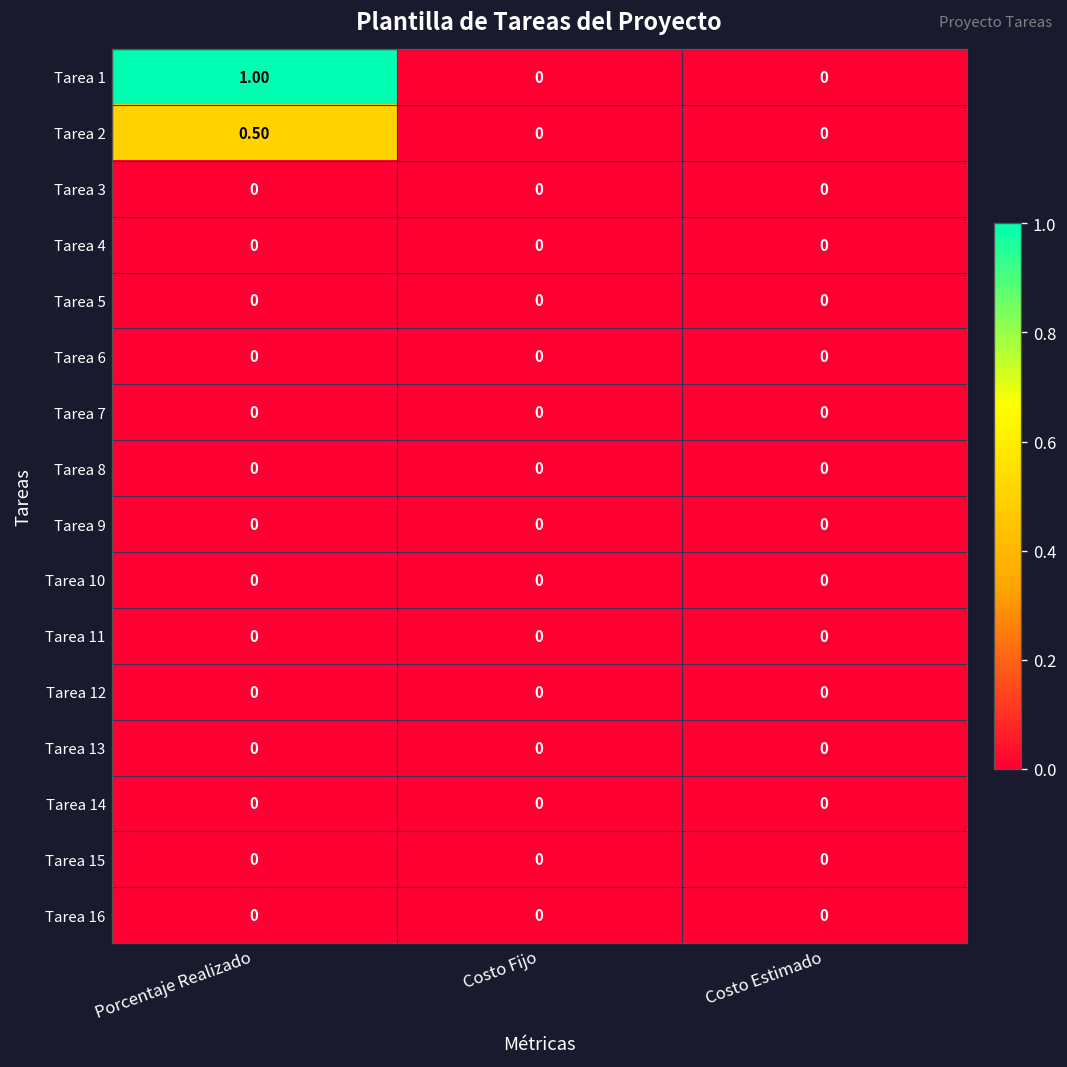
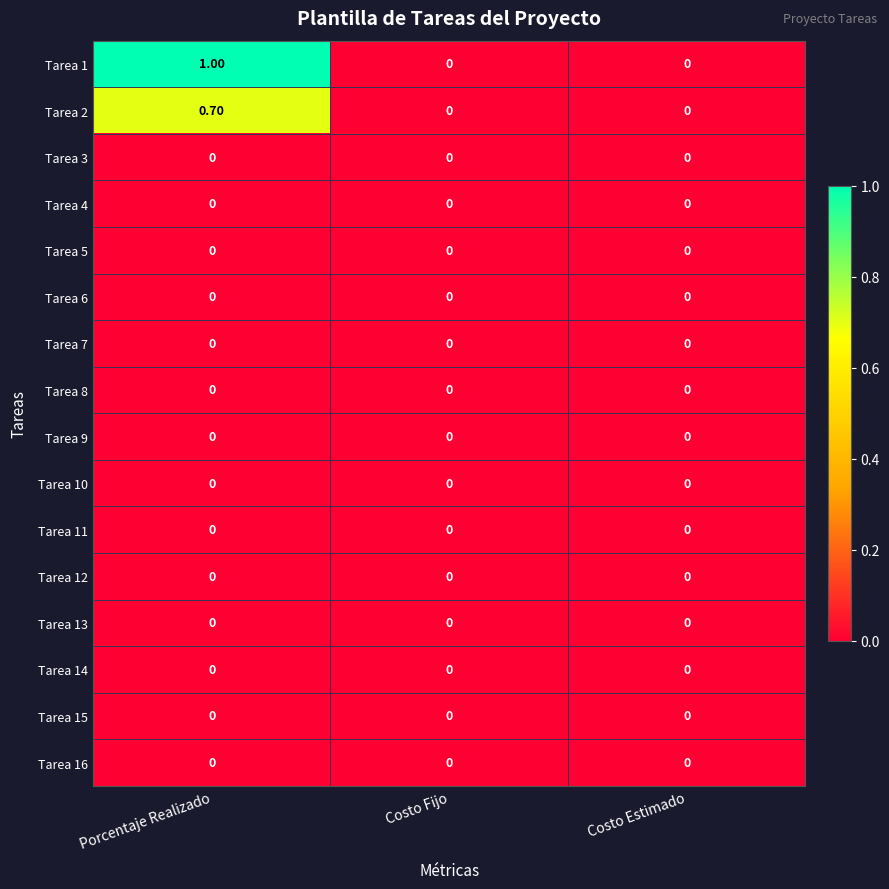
Tarea 2, Porcentaje Realizado: 0.50 -> 0.70
